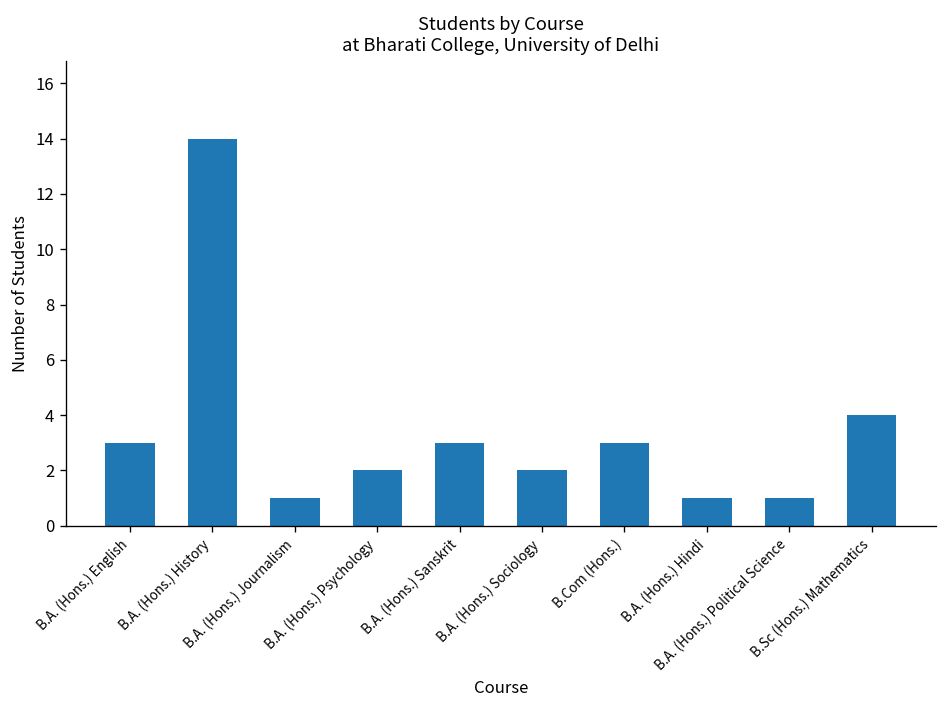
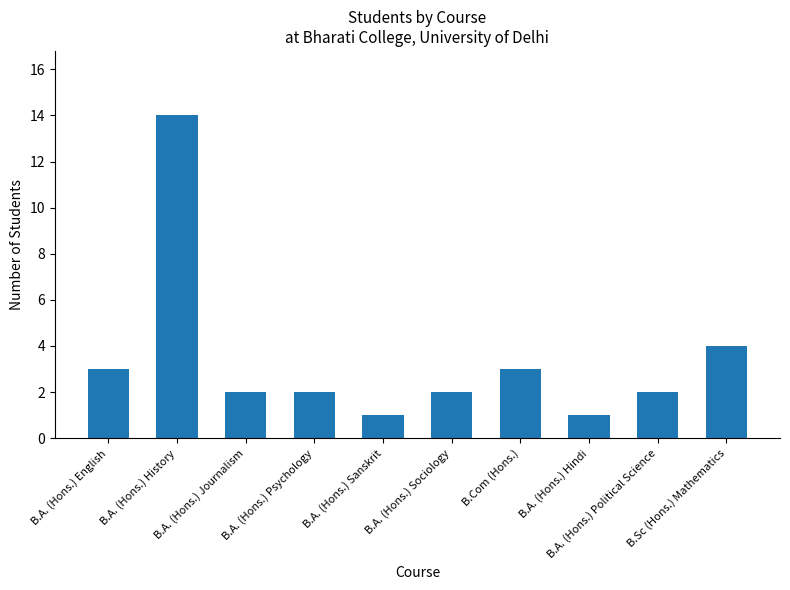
B.A. (Hons.) Journalism: 1 -> 2
B.A. (Hons.) Sanskrit: 3 -> 1
B.A. (Hons.) Political Science: 1 -> 2
